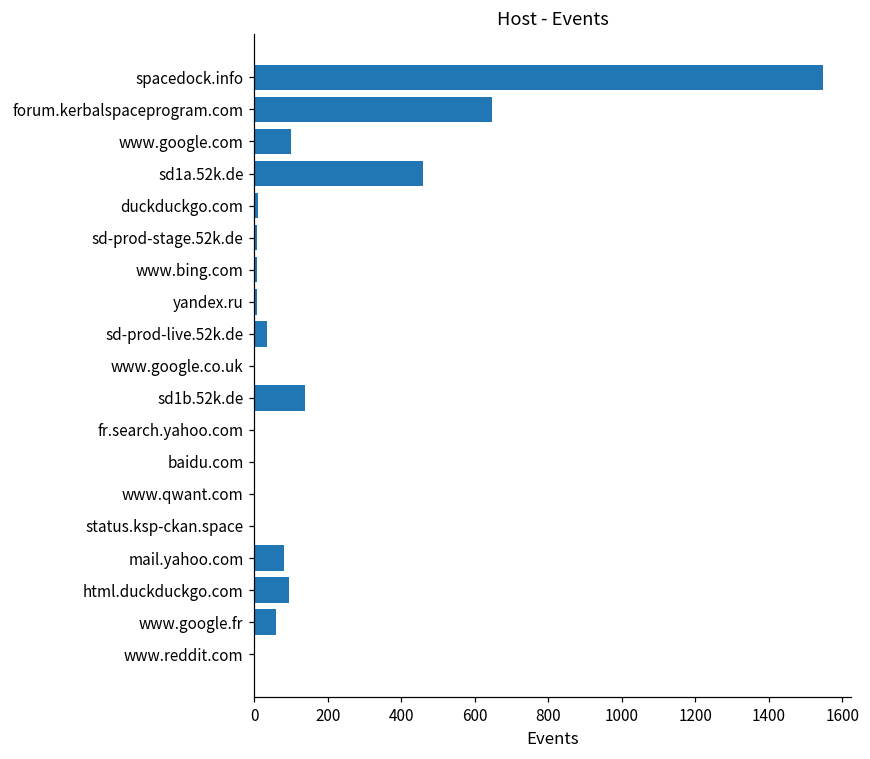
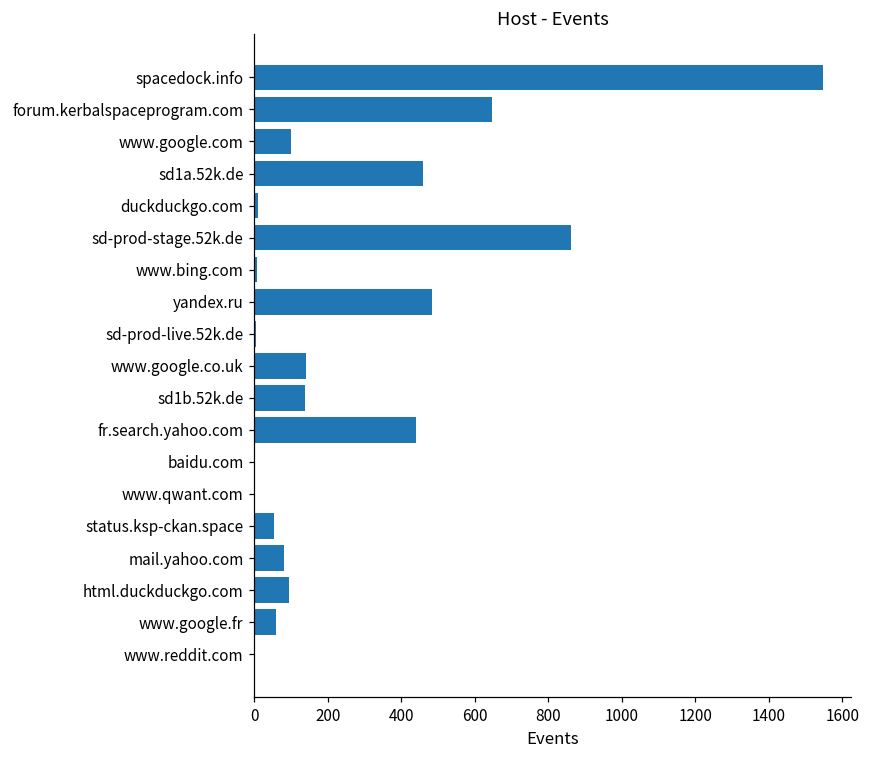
sd-prod-stage.52k.de: 10 -> 860
yandex.ru: 10 -> 490
sd-prod-live.52k.de: 40 -> 10
www.google.co.uk: 0 -> 140
fr.search.yahoo.com: 0 -> 440
status.ksp-ckan.space: 0 -> 50
